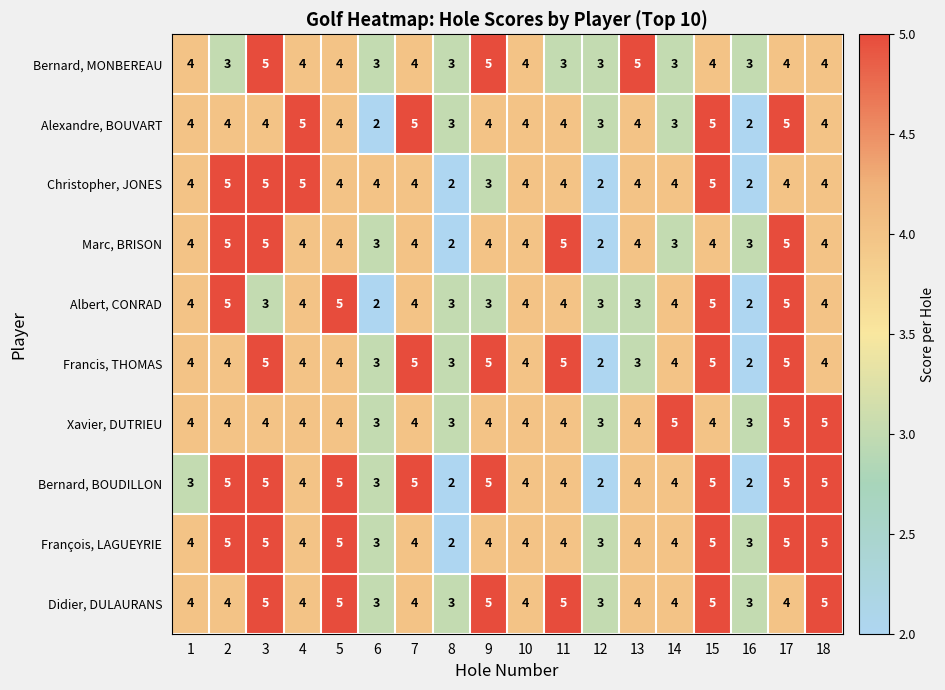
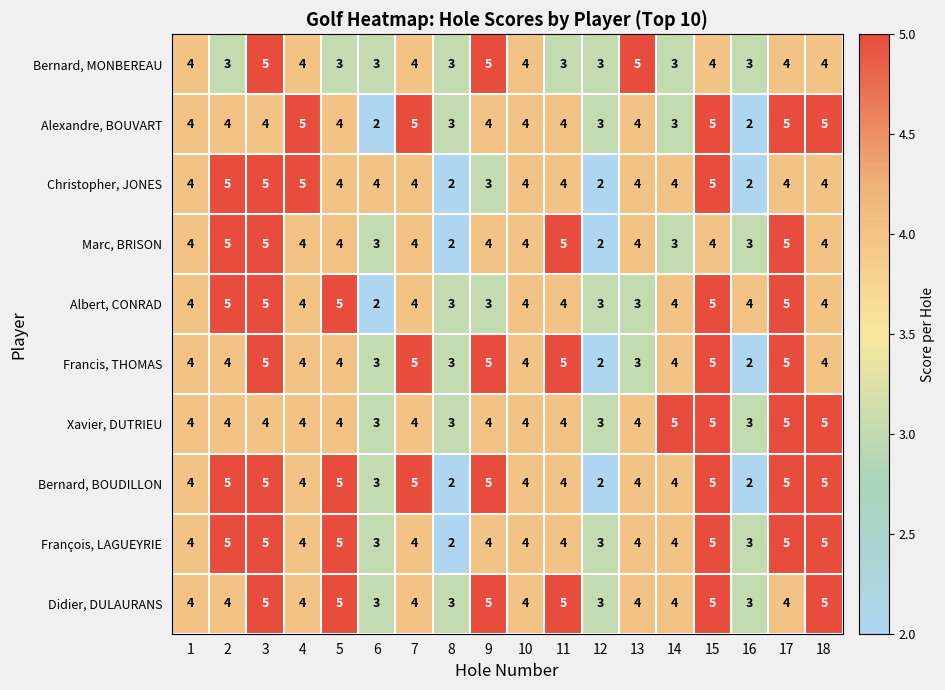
Bernard, MONBEREAU, 5: 4 -> 3
Alexandre, BOUVART, 18: 4 -> 5
Albert, CONRAD, 3: 3 -> 5
Albert, CONRAD, 16: 2 -> 4
Xavier, DUTRIEU, 15: 4 -> 5
Bernard, BOUDILLON, 1: 3 -> 4
